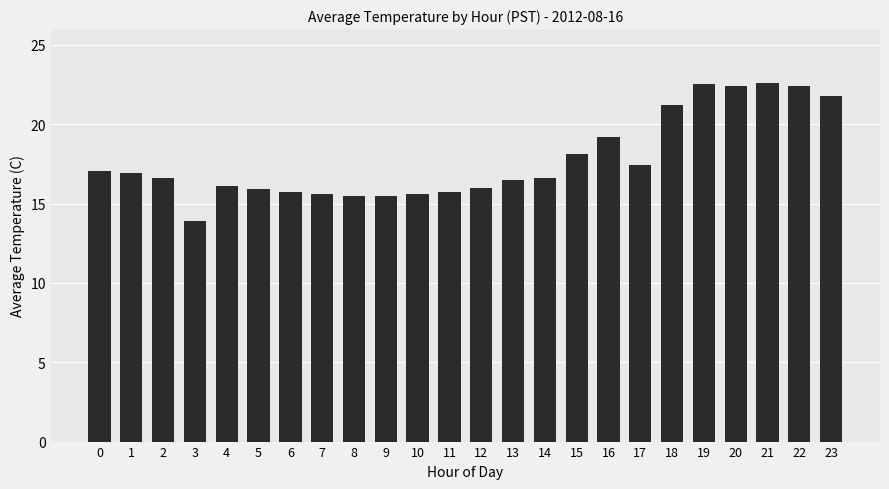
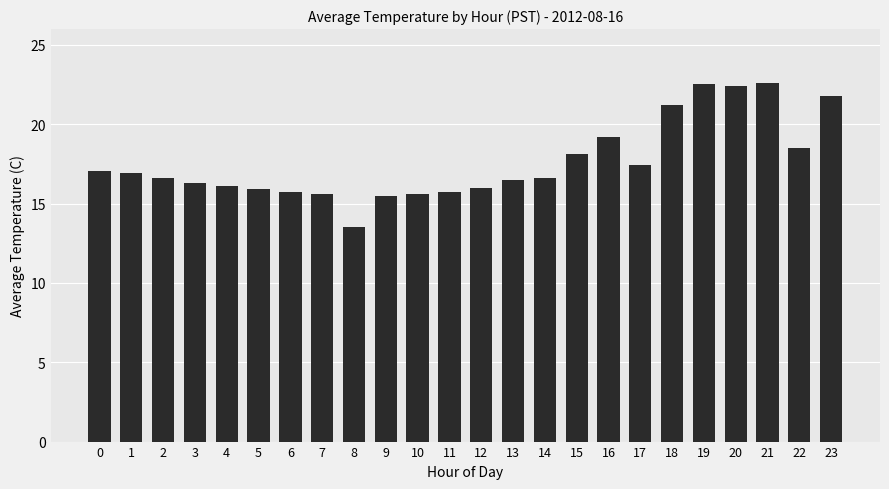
3: 13.9 -> 16.3
8: 15.5 -> 13.5
22: 22.4 -> 18.5
